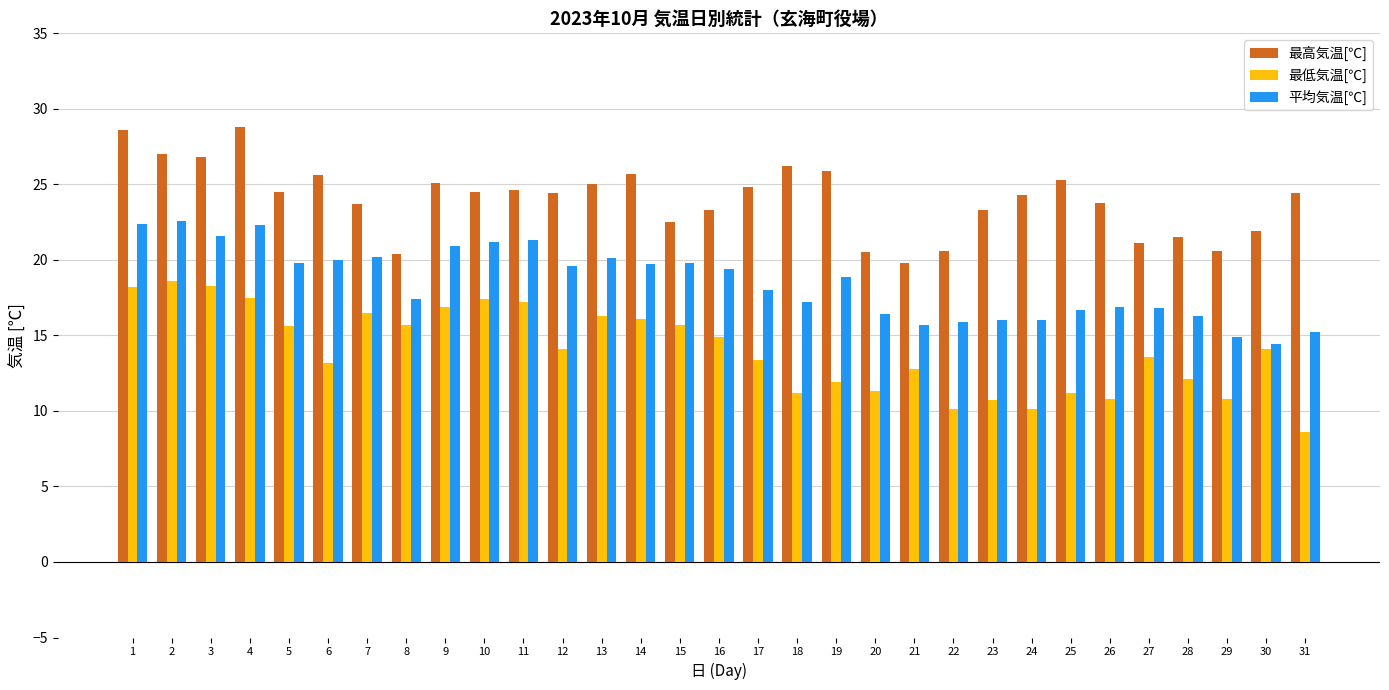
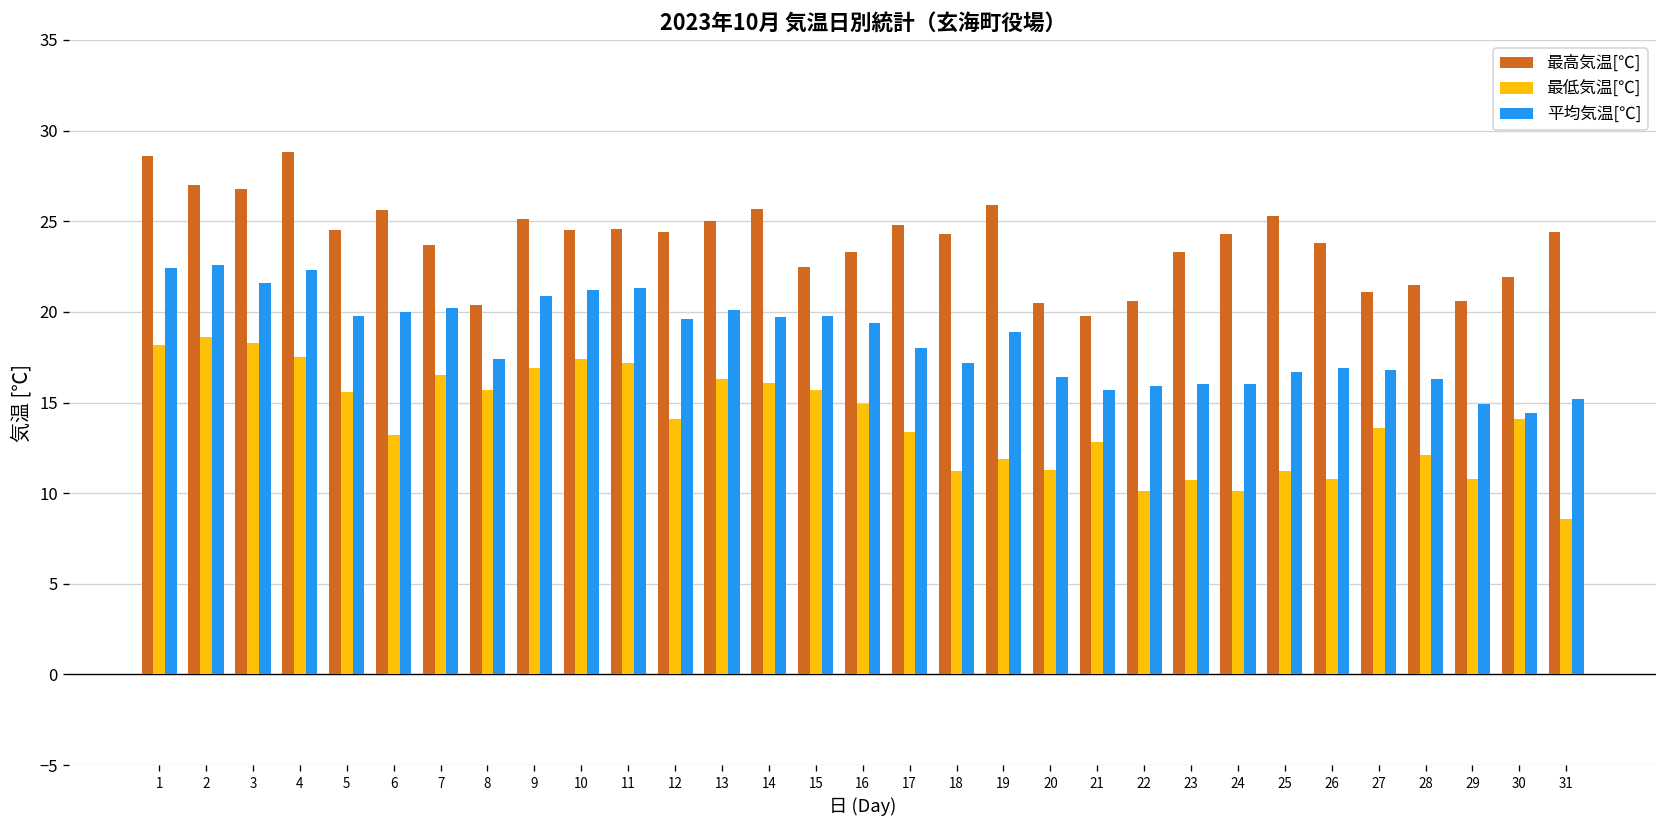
最高気温[℃], 18: 26.2 -> 24.3
